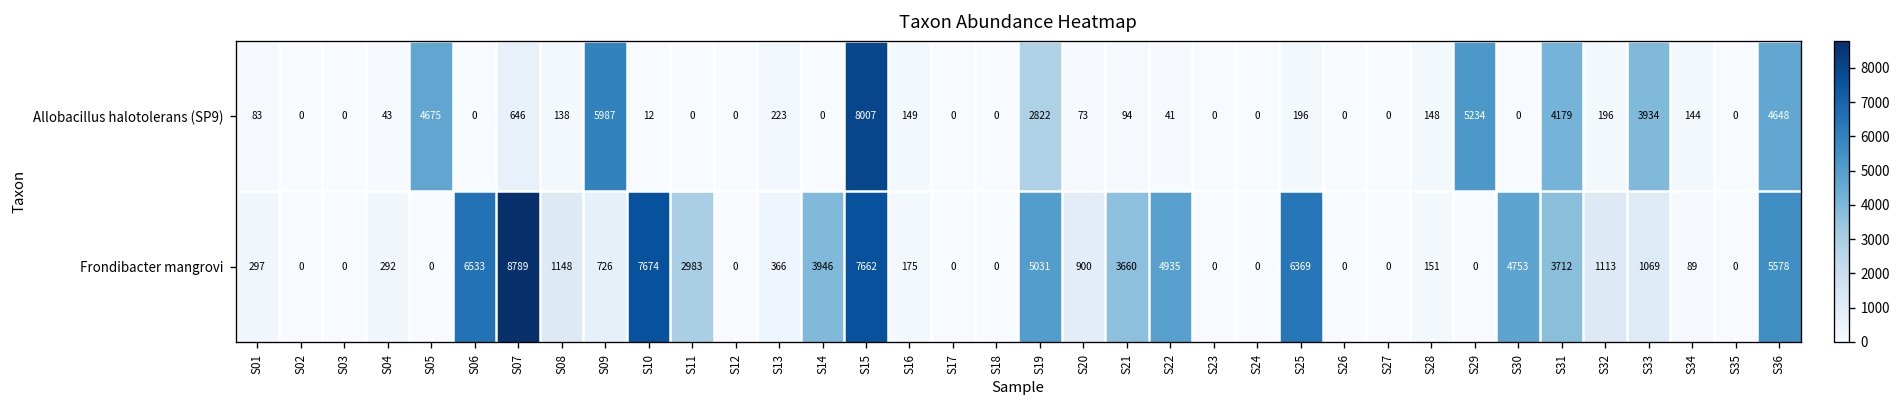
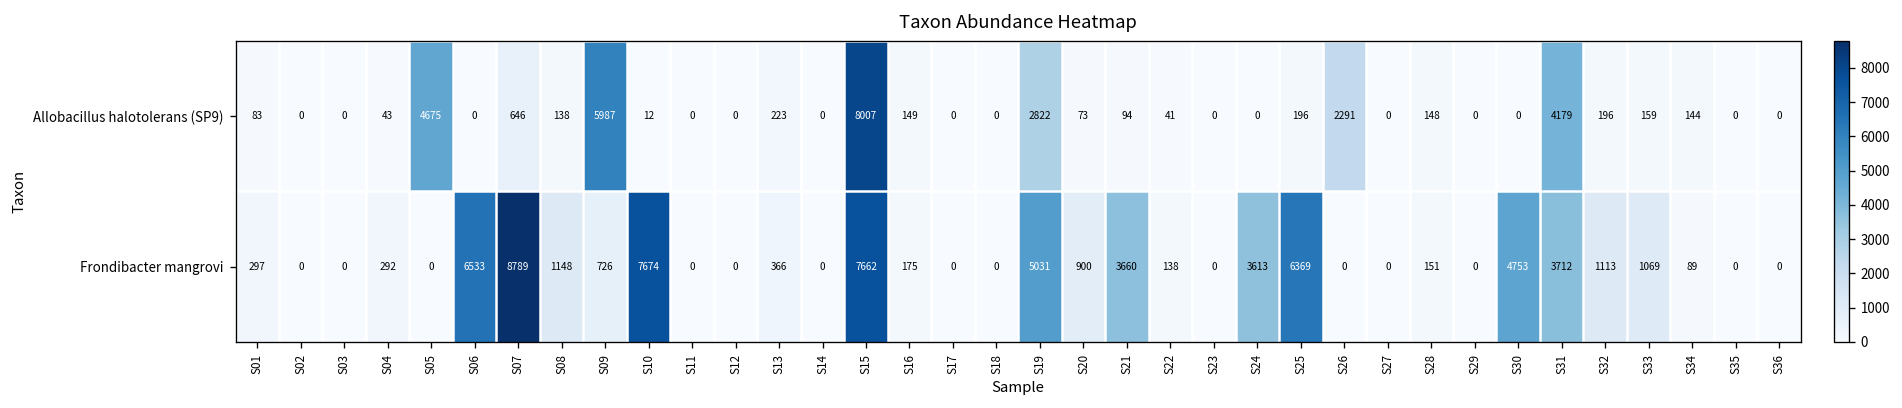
Allobacillus halotolerans (SP9), S26: 0 -> 2291
Allobacillus halotolerans (SP9), S29: 5234 -> 0
Allobacillus halotolerans (SP9), S33: 3934 -> 159
Allobacillus halotolerans (SP9), S36: 4648 -> 0
Frondibacter mangrovi, S11: 2983 -> 0
Frondibacter mangrovi, S14: 3946 -> 0
Frondibacter mangrovi, S22: 4935 -> 138
Frondibacter mangrovi, S24: 0 -> 3613
Frondibacter mangrovi, S36: 5578 -> 0
